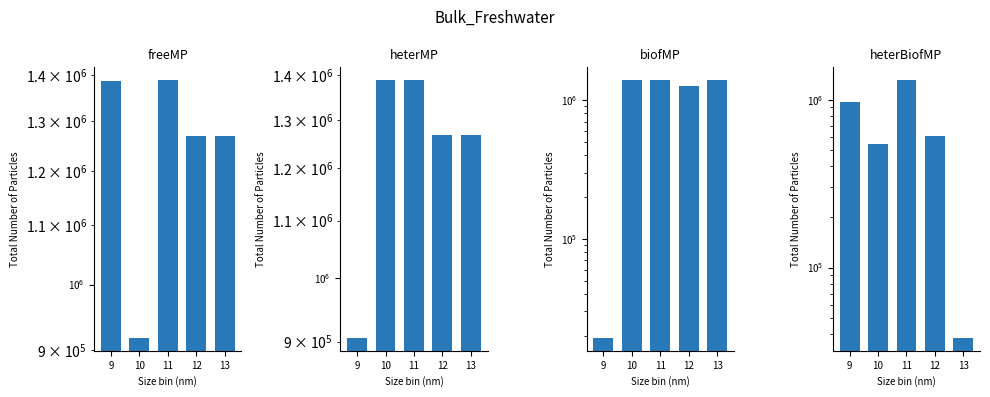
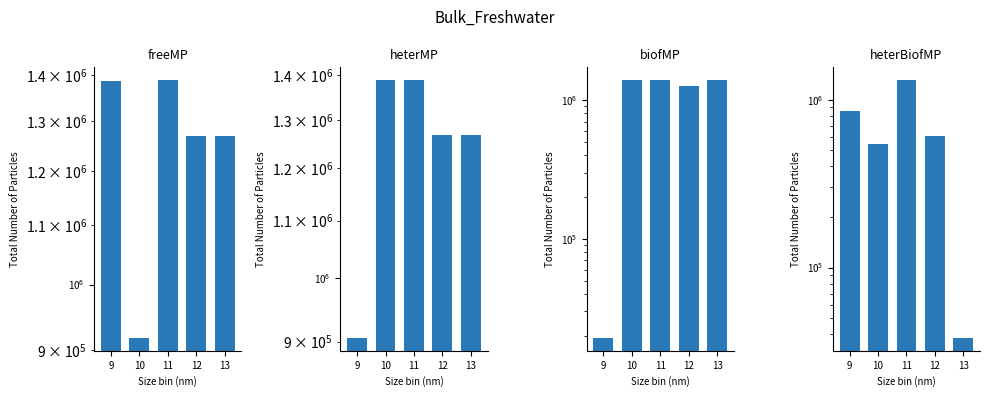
heterBiofMP, 9: 1000000 -> 900000
